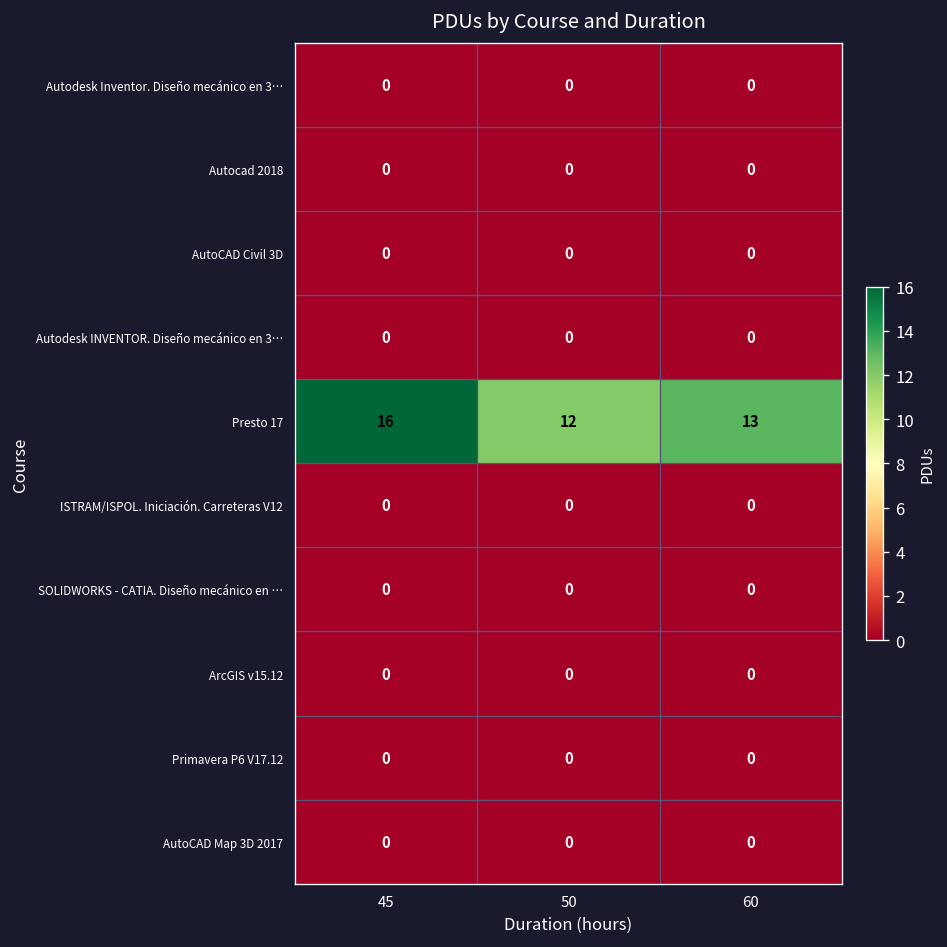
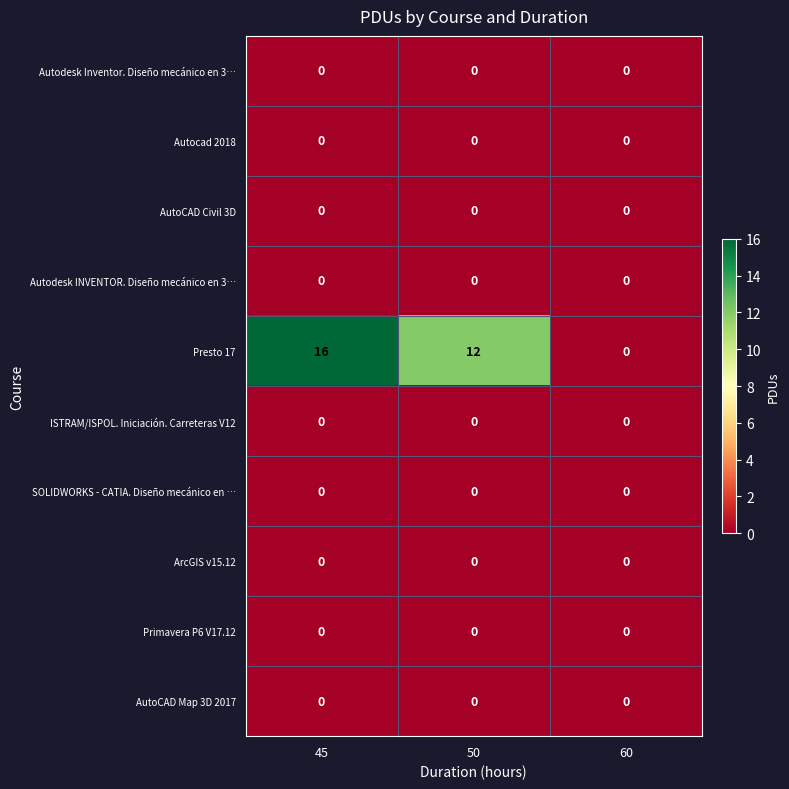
Presto 17, 60: 13 -> 0
